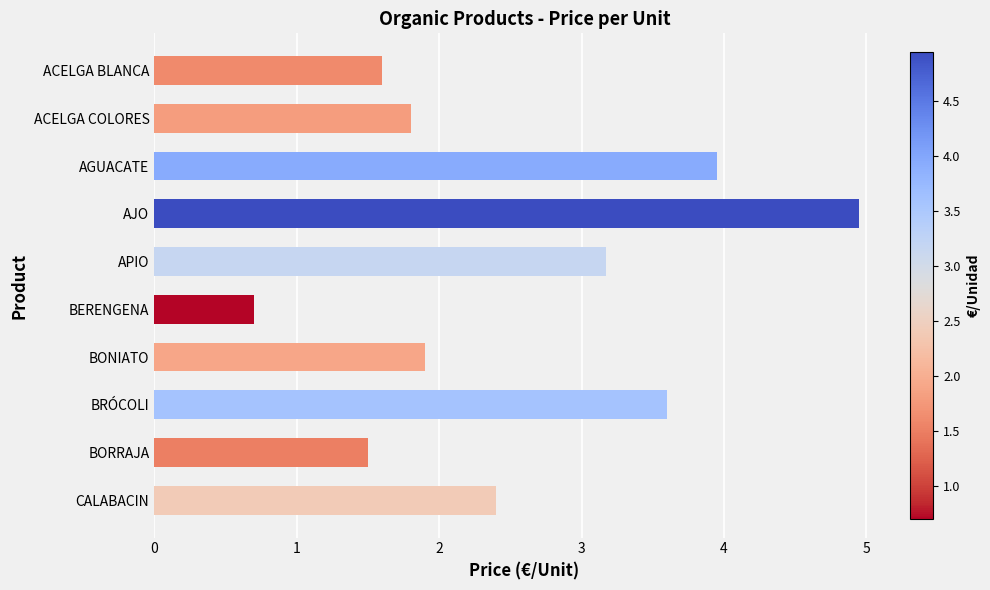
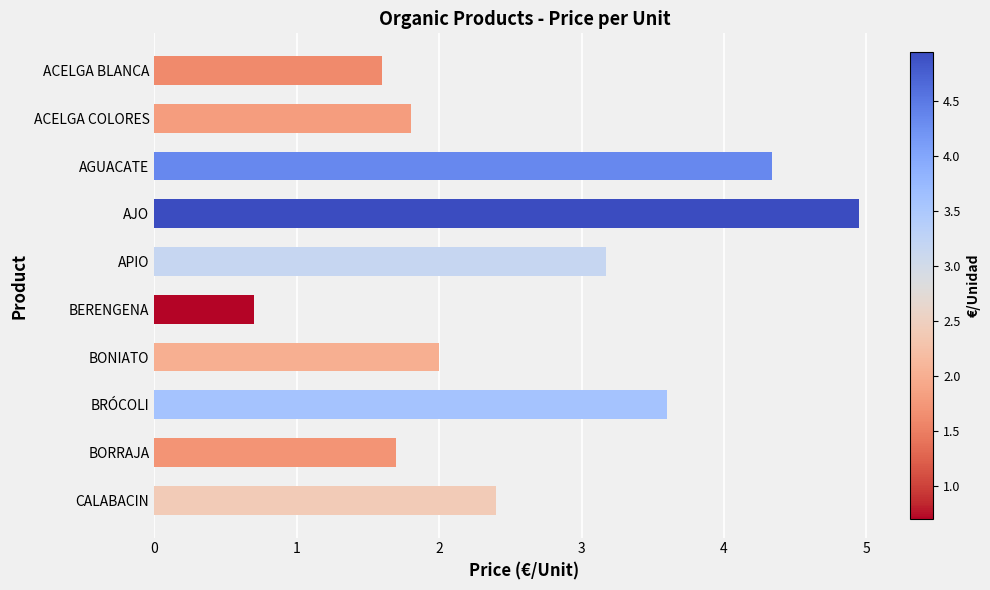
AGUACATE: 3.95 -> 4.34
BONIATO: 1.9 -> 2.0
BORRAJA: 1.5 -> 1.7
